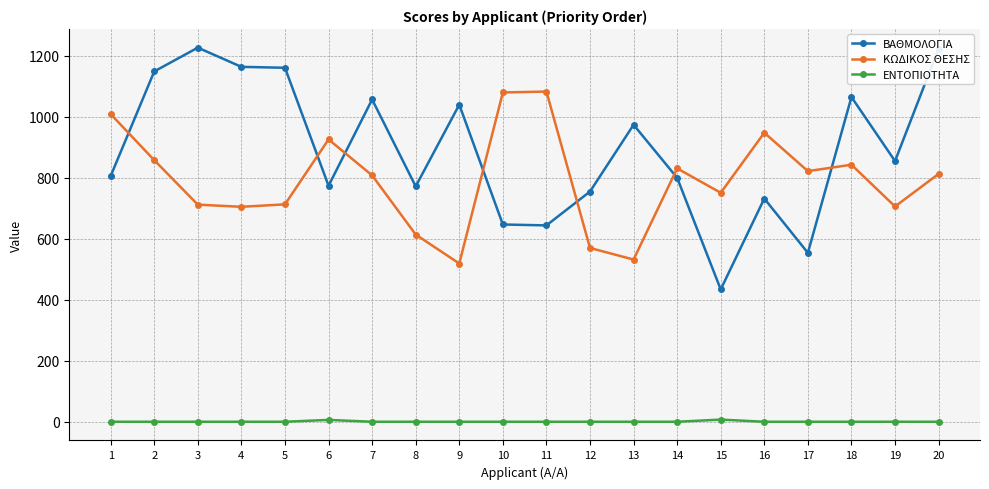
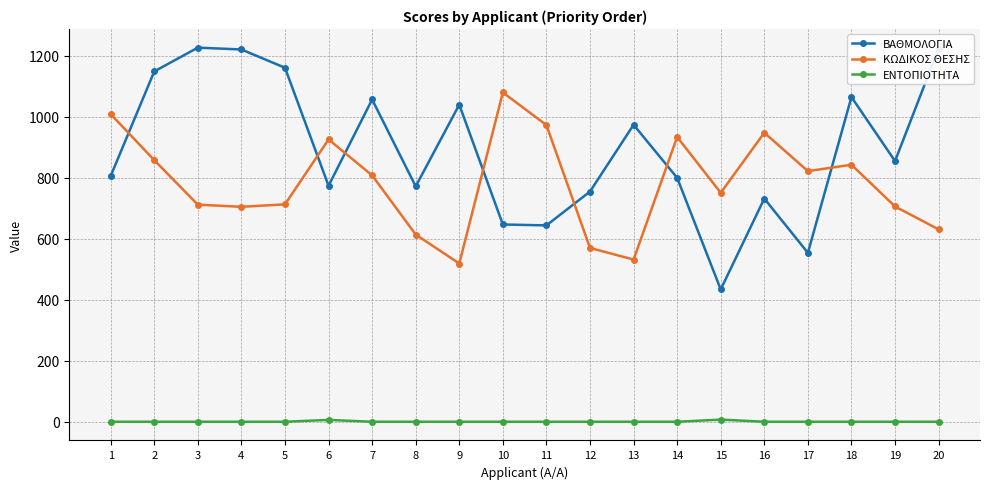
ΒΑΘΜΟΛΟΓΙΑ, 4: 1160 -> 1220
ΚΩΔΙΚΟΣ ΘΕΣΗΣ, 11: 1080 -> 970
ΚΩΔΙΚΟΣ ΘΕΣΗΣ, 14: 830 -> 930
ΚΩΔΙΚΟΣ ΘΕΣΗΣ, 20: 810 -> 630
